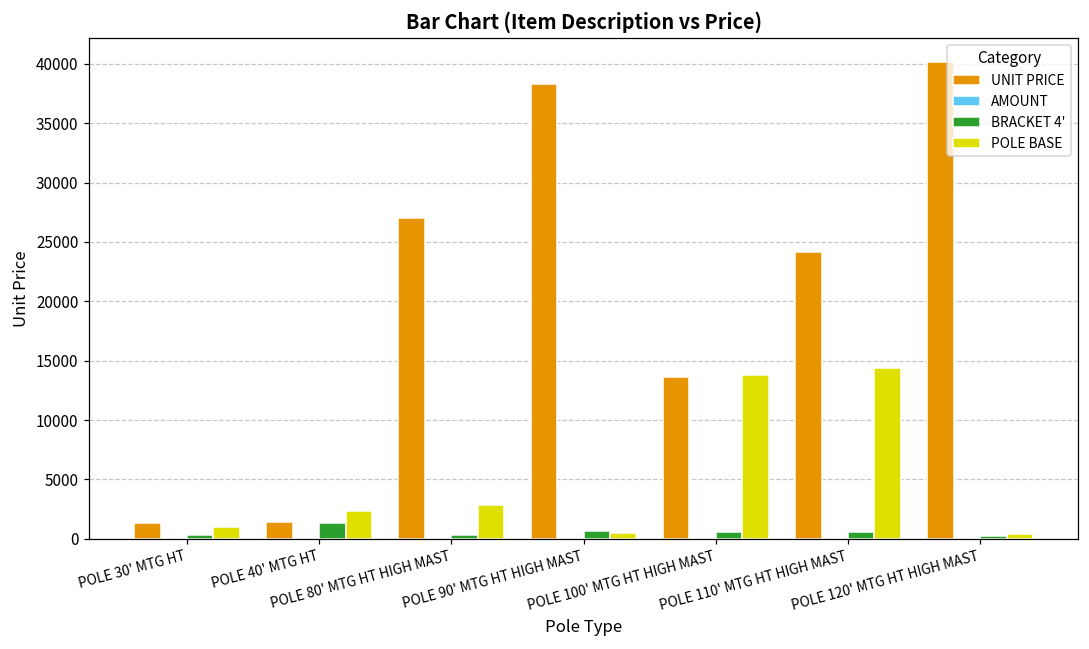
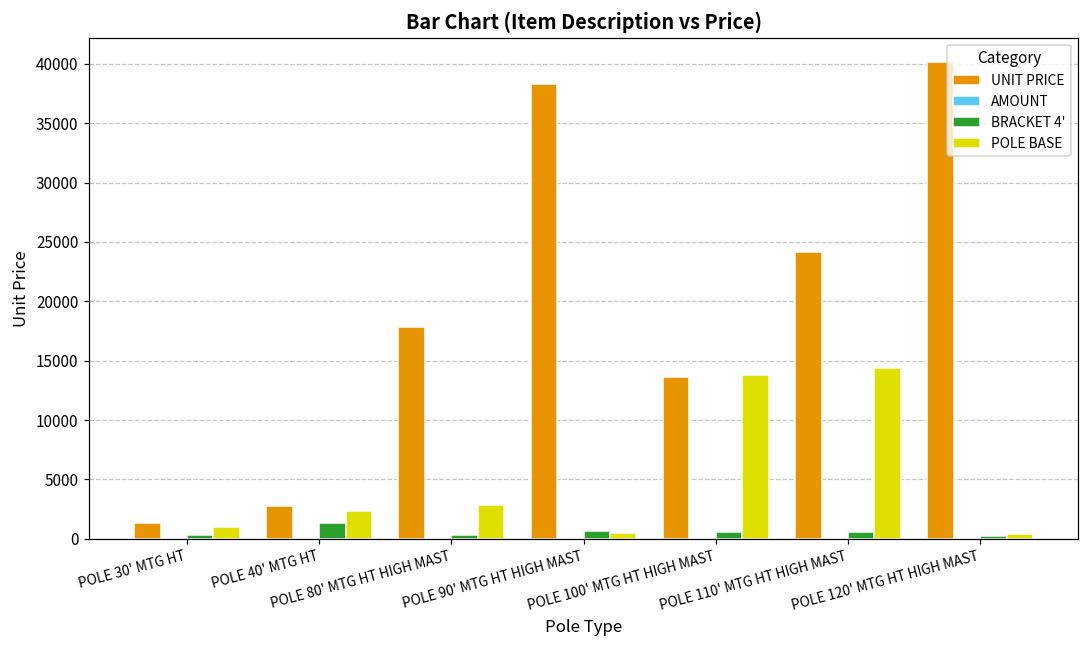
UNIT PRICE, POLE 40' MTG HT: 1400 -> 2700
UNIT PRICE, POLE 80' MTG HT HIGH MAST: 27000 -> 17800
